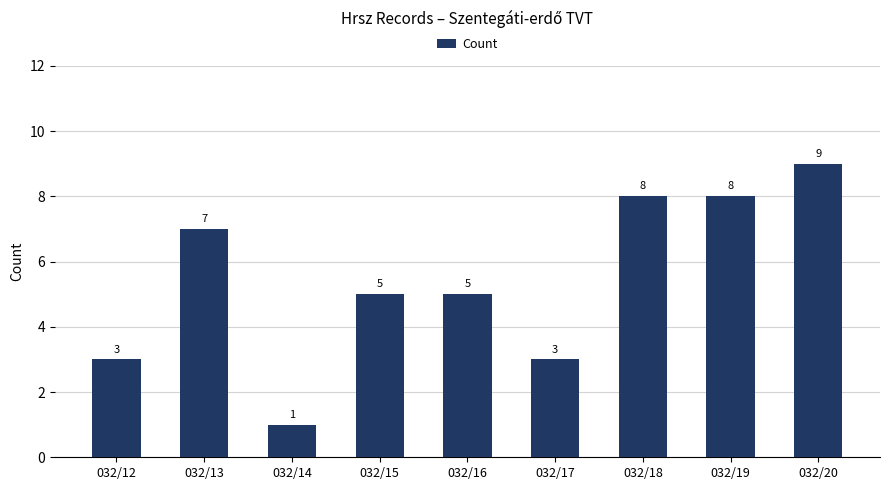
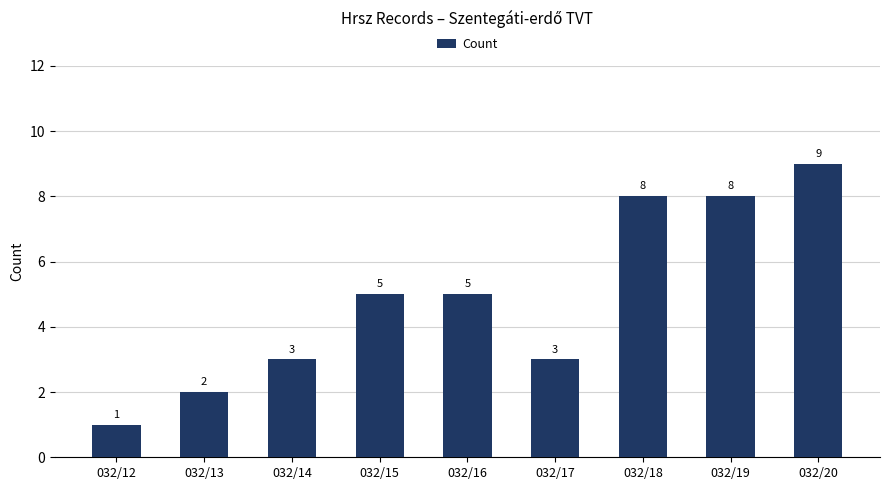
032/12: 3 -> 1
032/13: 7 -> 2
032/14: 1 -> 3
